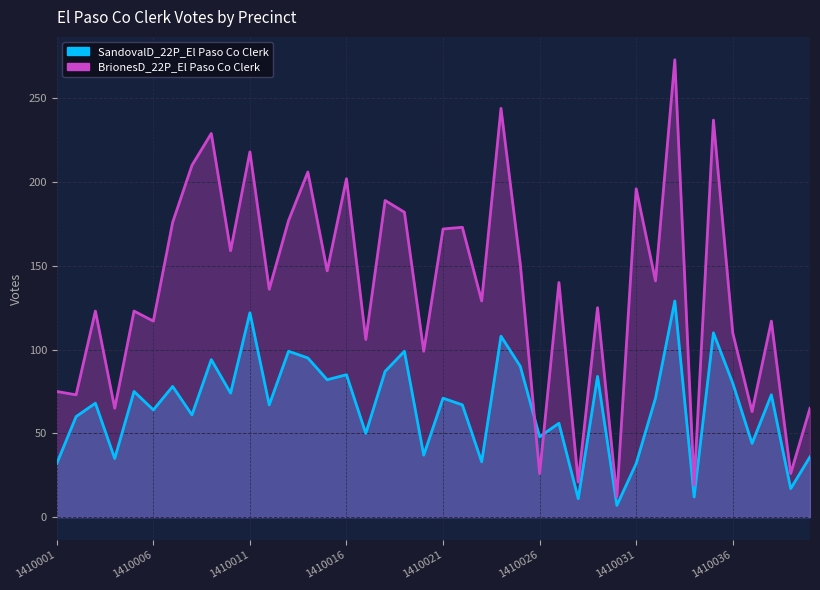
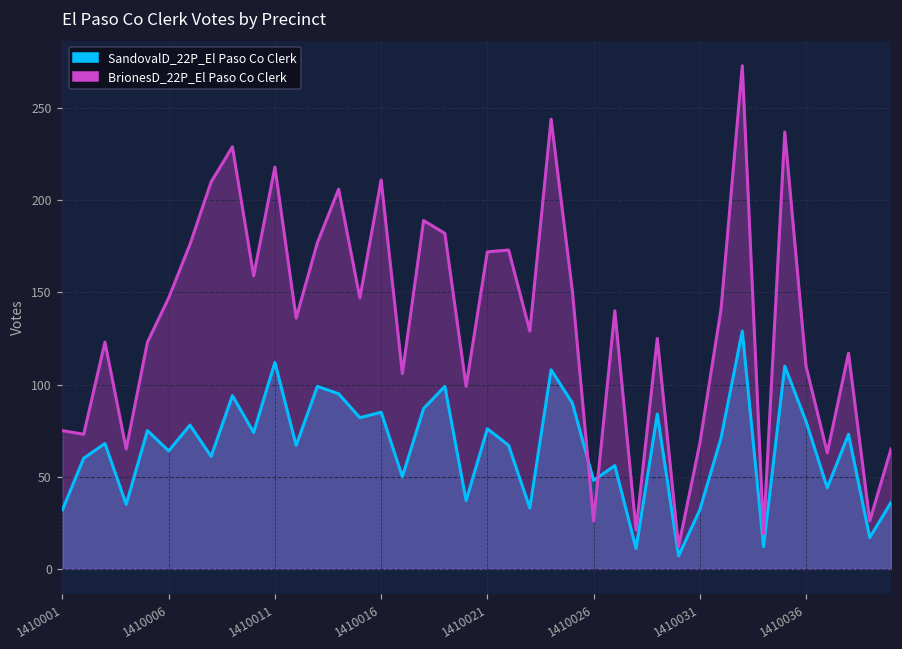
BrionesD_22P_El Paso Co Clerk, 1410006: 117 -> 147
SandovalD_22P_El Paso Co Clerk, 1410011: 122 -> 112
BrionesD_22P_El Paso Co Clerk, 1410016: 202 -> 211
SandovalD_22P_El Paso Co Clerk, 1410021: 71 -> 76
BrionesD_22P_El Paso Co Clerk, 1410031: 196 -> 68
